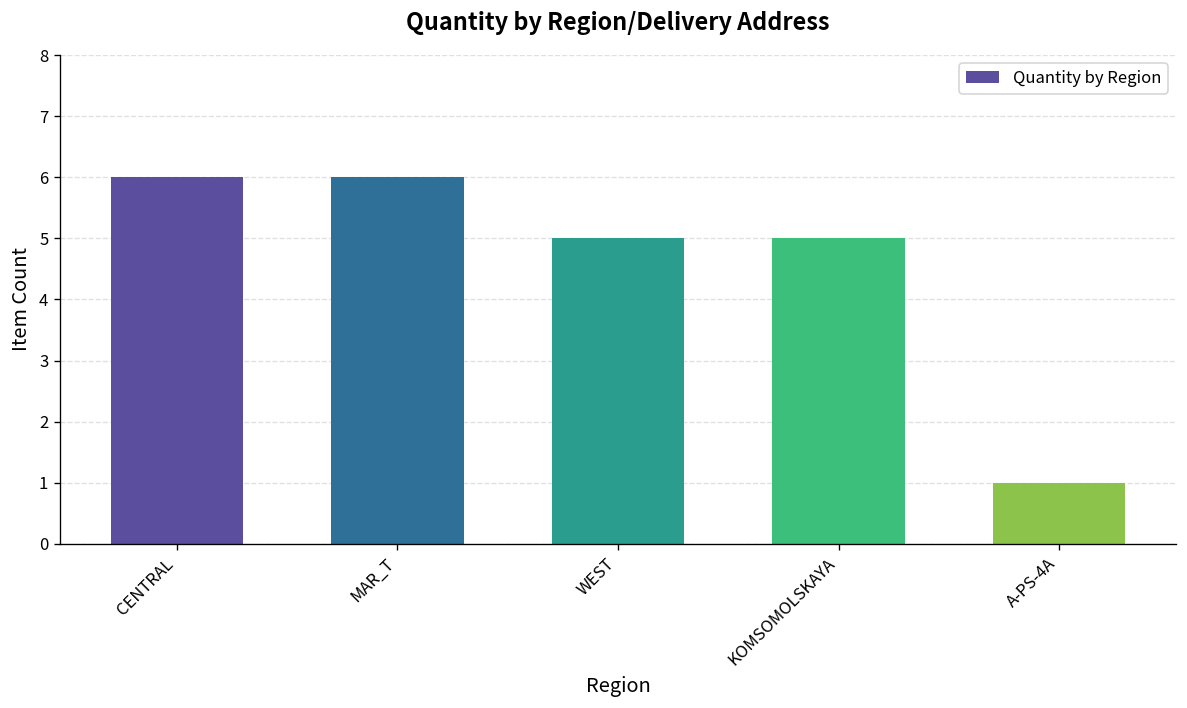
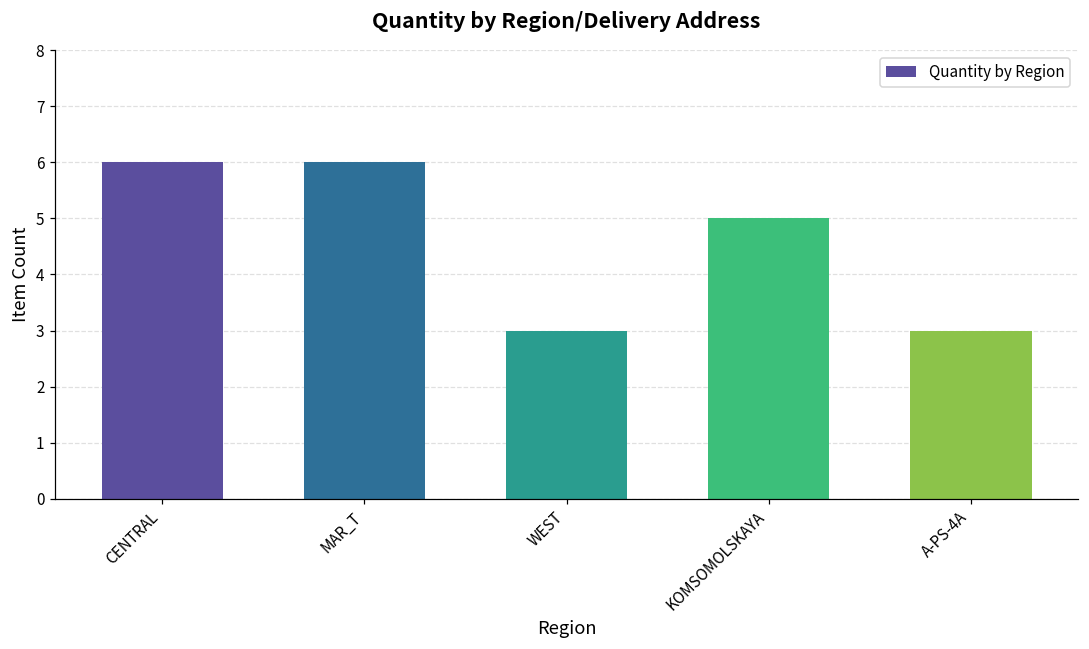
WEST: 5 -> 3
A-PS-4A: 1 -> 3
